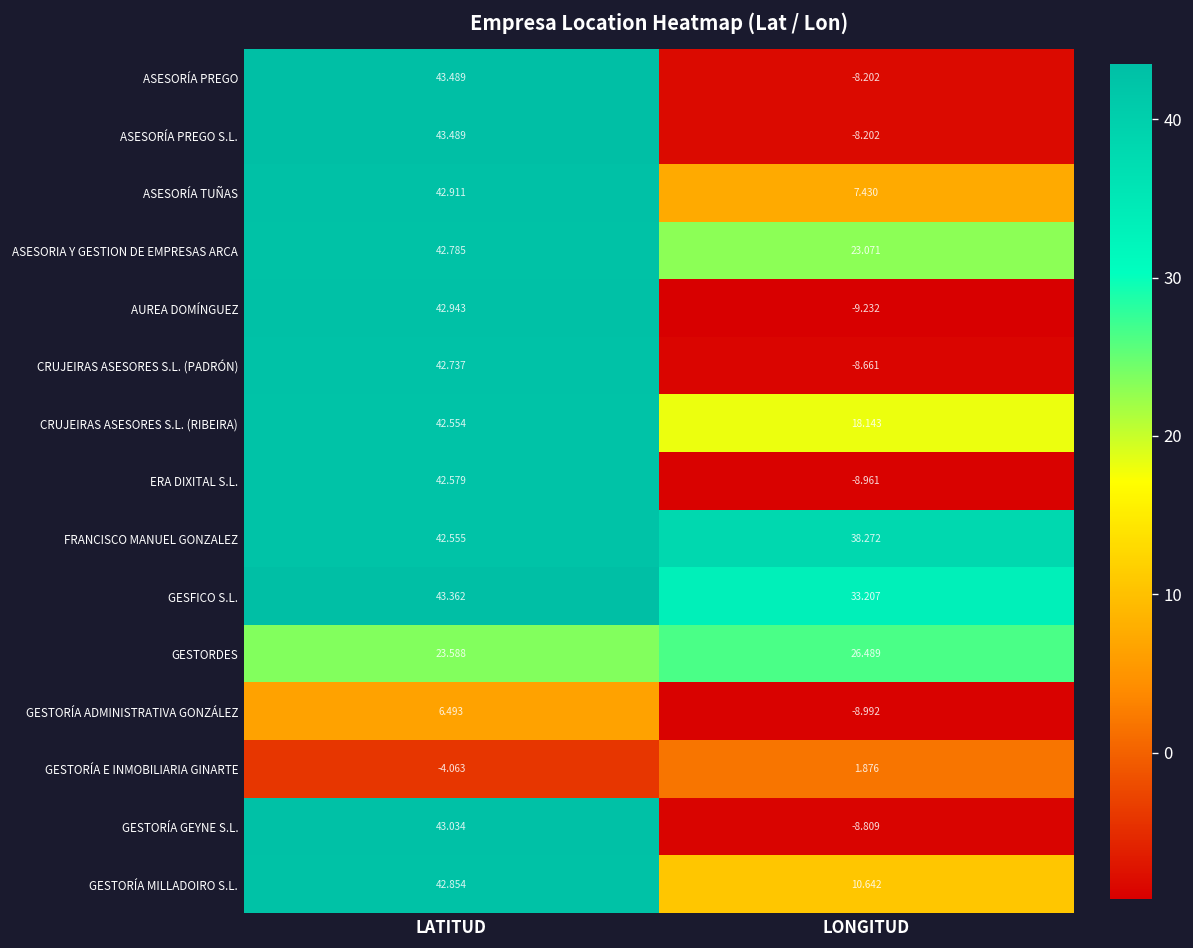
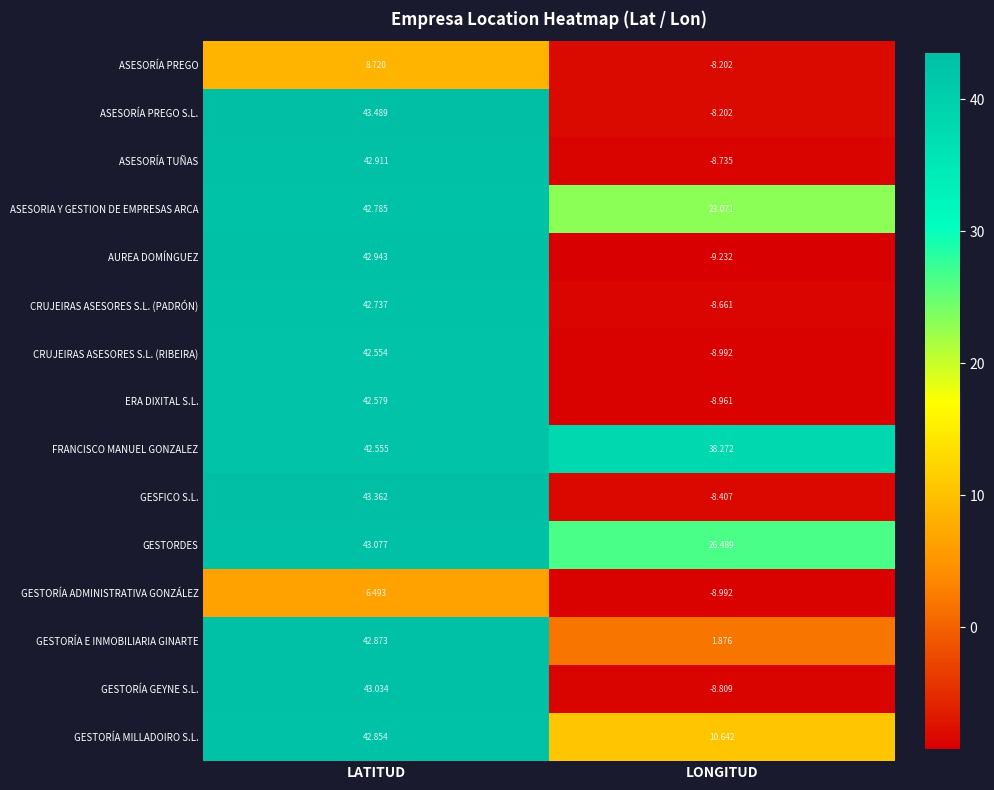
ASESORÍA PREGO, LATITUD: 43.489 -> 8.720
ASESORÍA TUÑAS, LONGITUD: 7.430 -> -8.735
CRUJEIRAS ASESORES S.L. (RIBEIRA), LONGITUD: 18.143 -> -8.992
GESFICO S.L., LONGITUD: 33.207 -> -8.407
GESTORDES, LATITUD: 23.588 -> 43.077
GESTORÍA E INMOBILIARIA GINARTE, LATITUD: -4.063 -> 42.873
